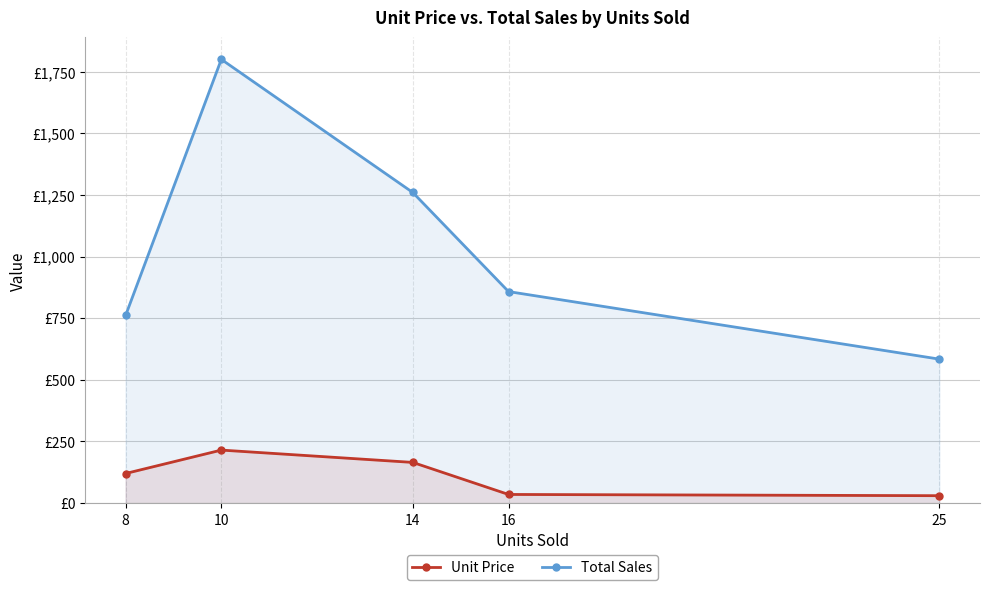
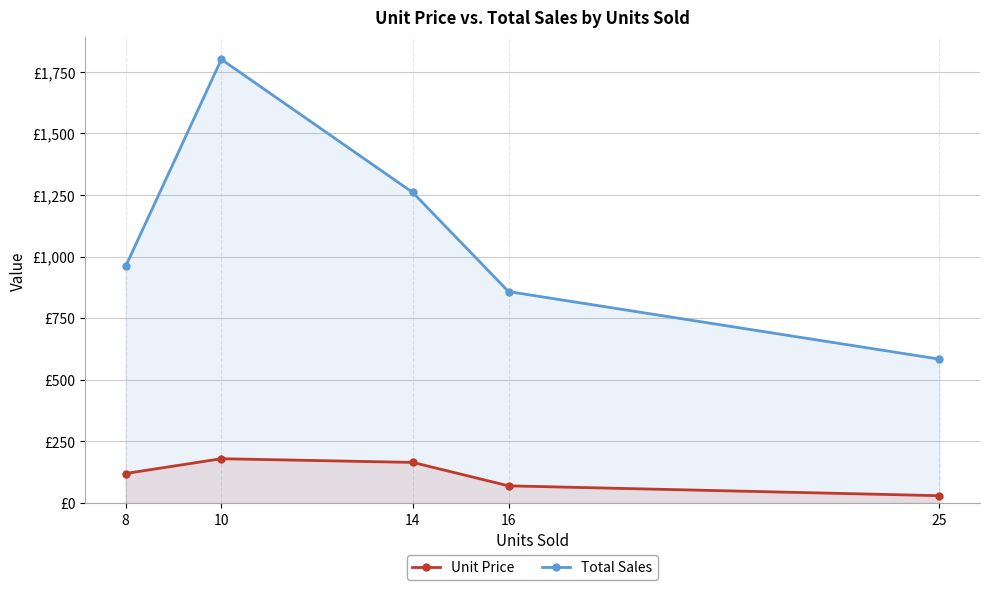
Total Sales, 8: £760 -> £960
Unit Price, 10: £220 -> £180
Unit Price, 16: £40 -> £70
